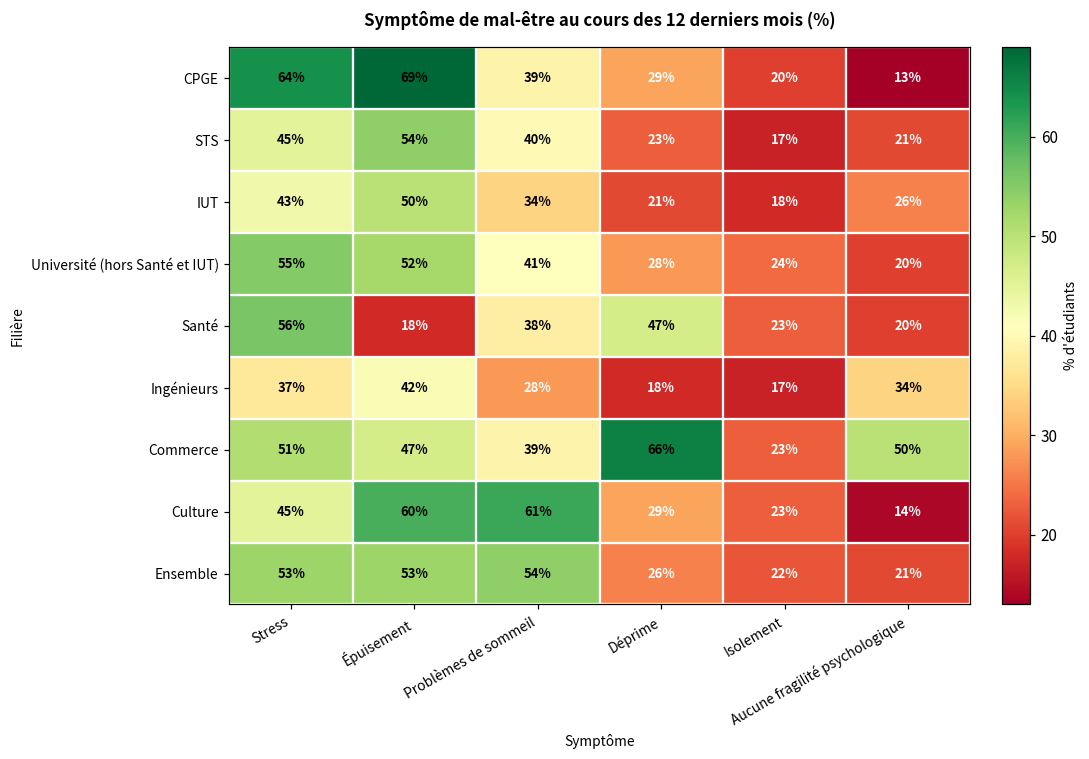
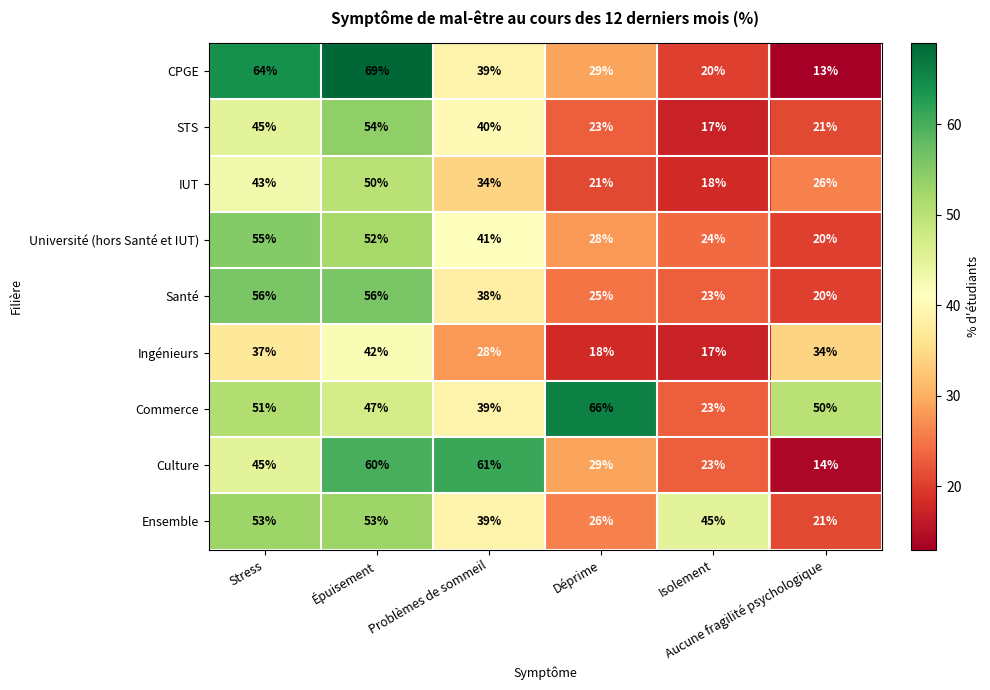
Santé, Épuisement: 18% -> 56%
Santé, Déprime: 47% -> 25%
Ensemble, Problèmes de sommeil: 54% -> 39%
Ensemble, Isolement: 22% -> 45%
